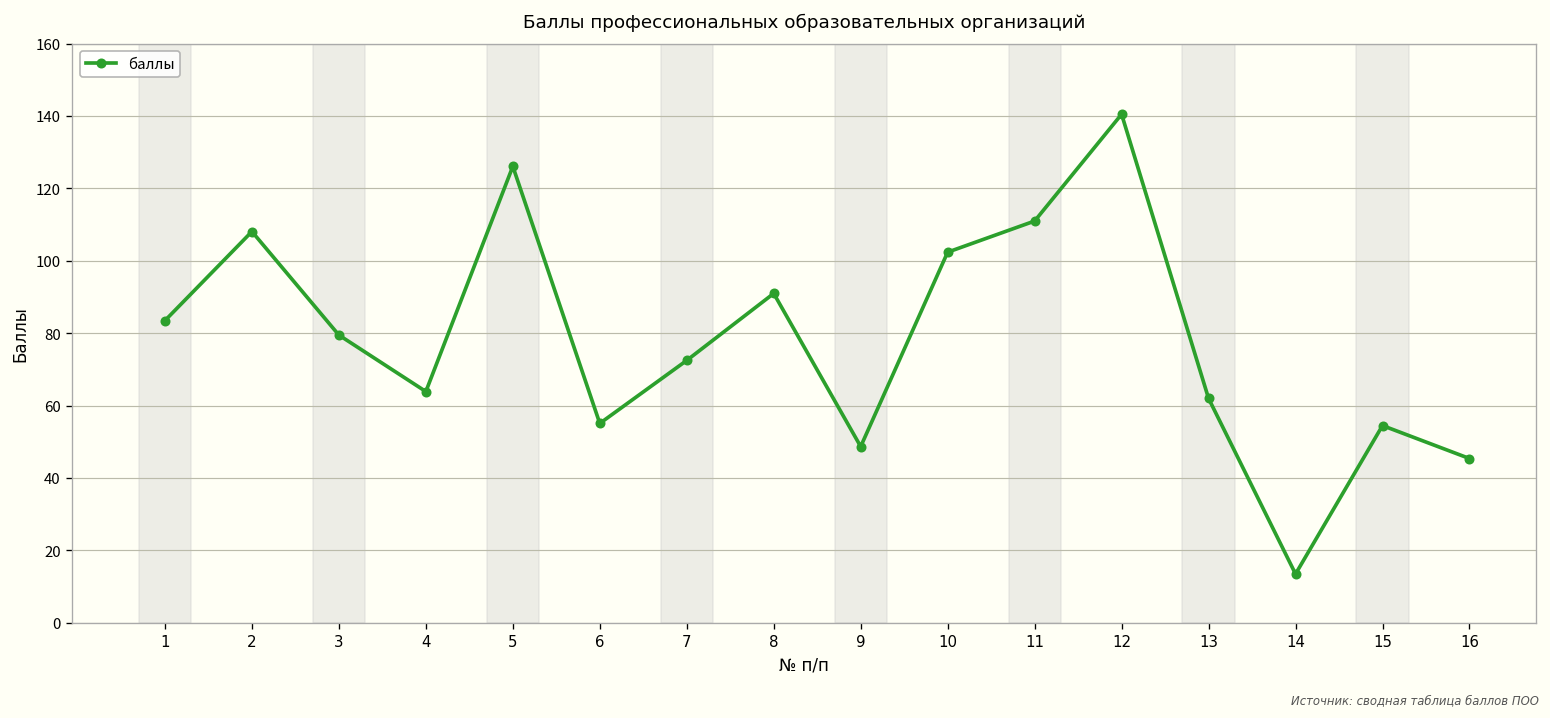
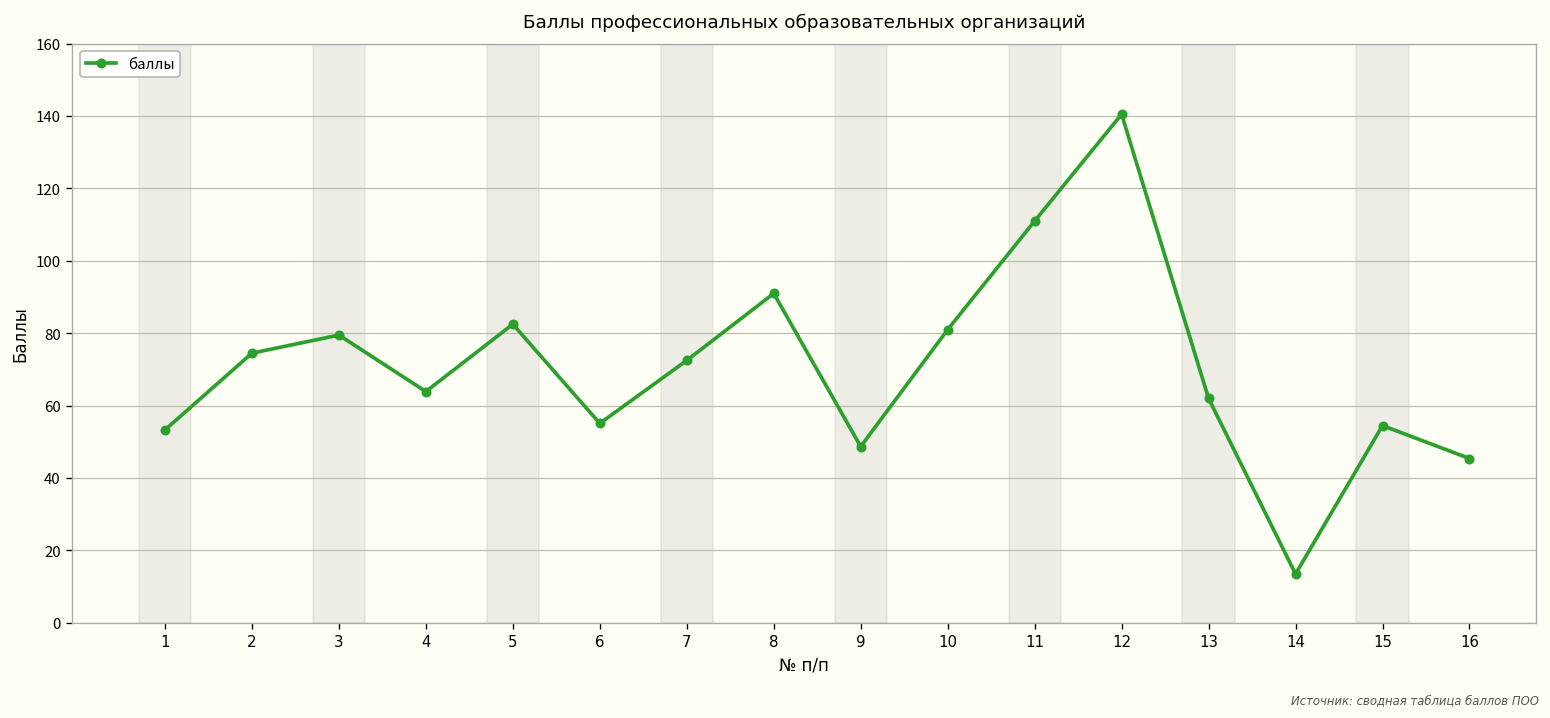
1: 84 -> 53
2: 108 -> 75
5: 126 -> 83
10: 102 -> 81
